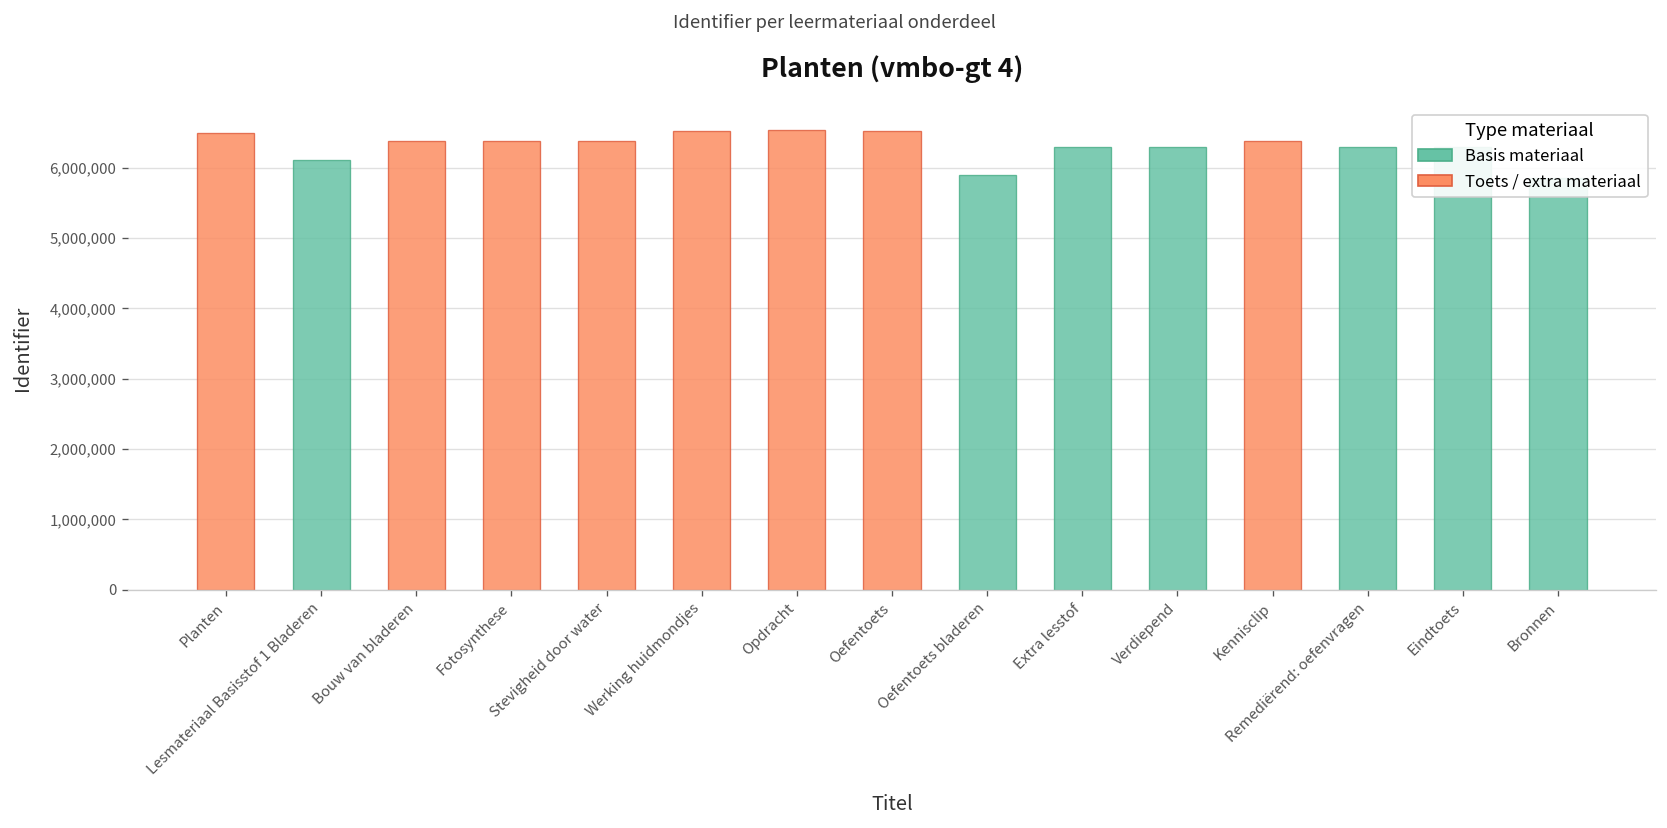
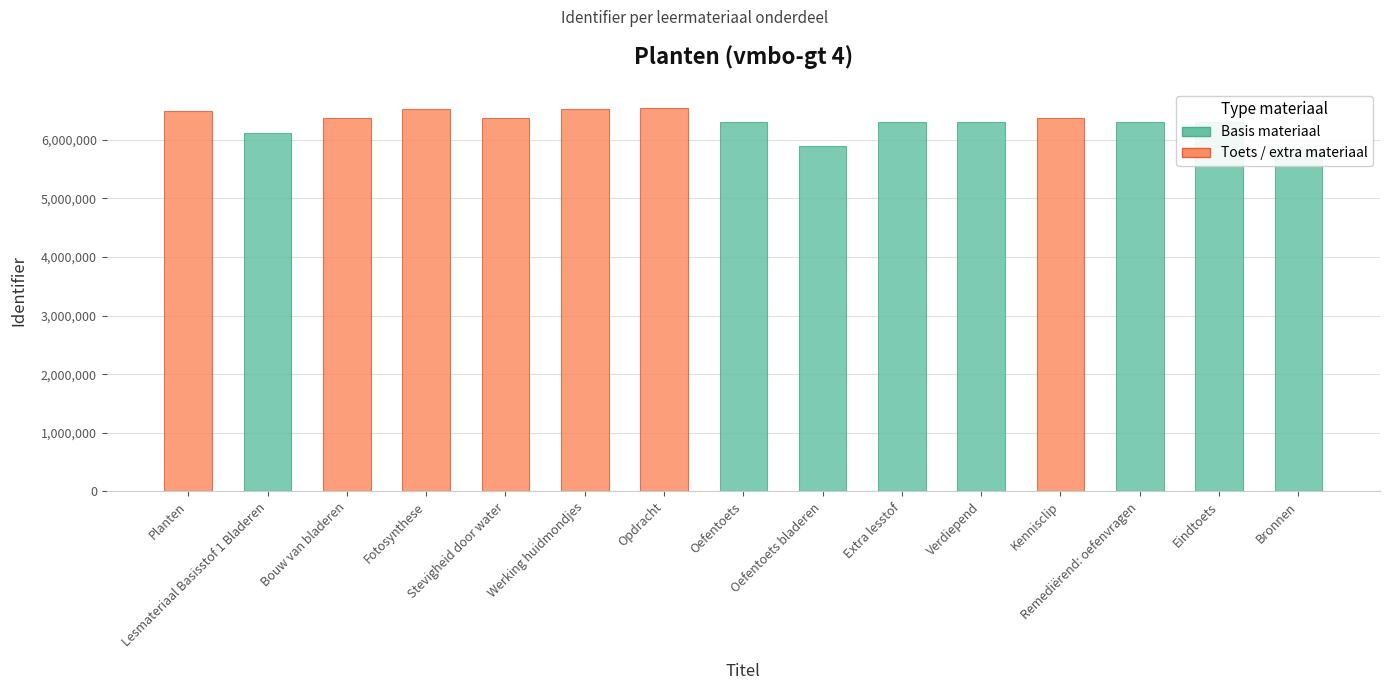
Fotosynthese: 6,400,000 -> 6,500,000
Oefentoets: 6,500,000 -> 6,300,000
